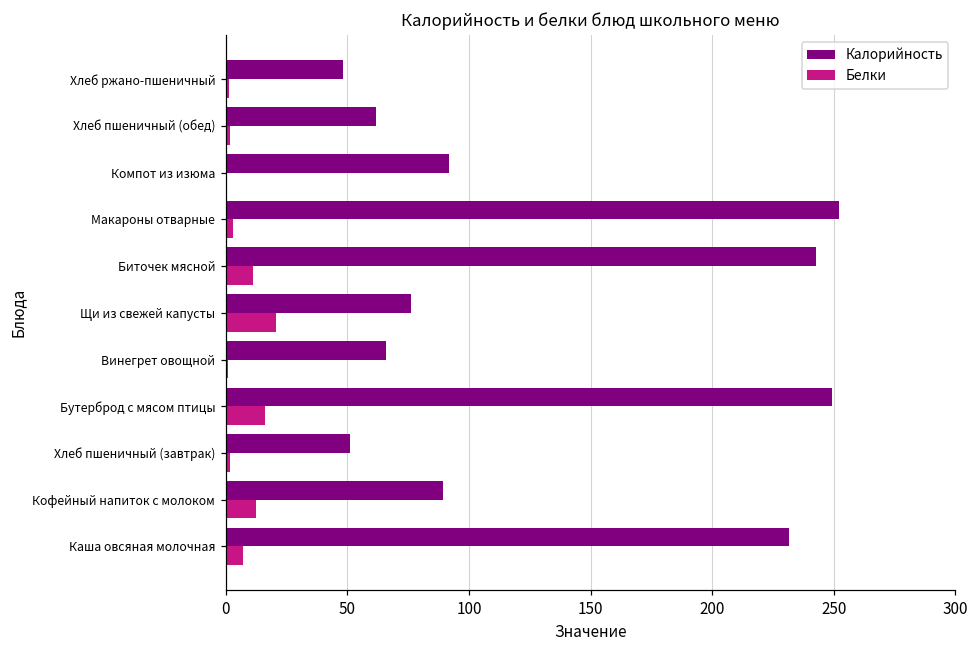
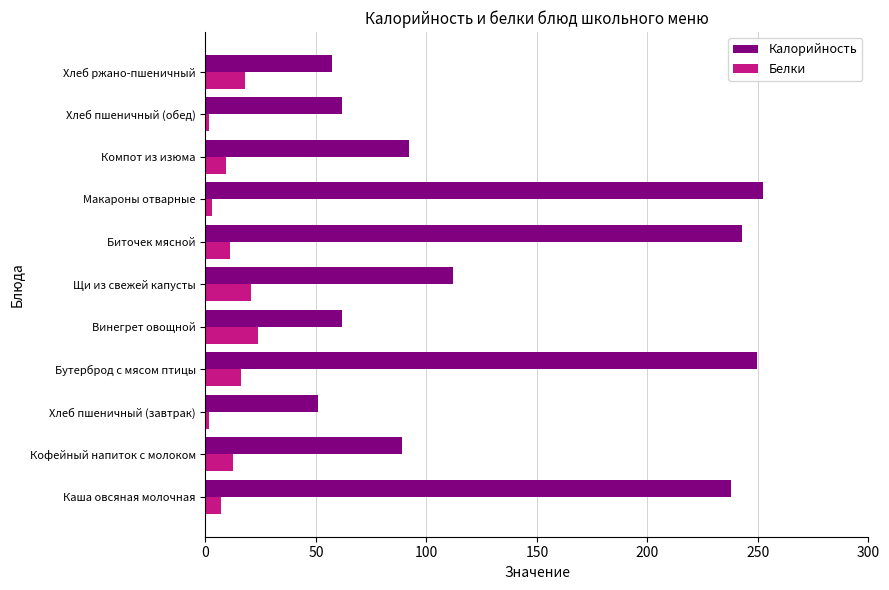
Калорийность, Хлеб ржано-пшеничный: 48 -> 58
Белки, Хлеб ржано-пшеничный: 1 -> 18
Белки, Компот из изюма: 0 -> 9
Калорийность, Щи из свежей капусты: 76 -> 112
Калорийность, Винегрет овощной: 66 -> 62
Белки, Винегрет овощной: 1 -> 24
Калорийность, Каша овсяная молочная: 232 -> 238
